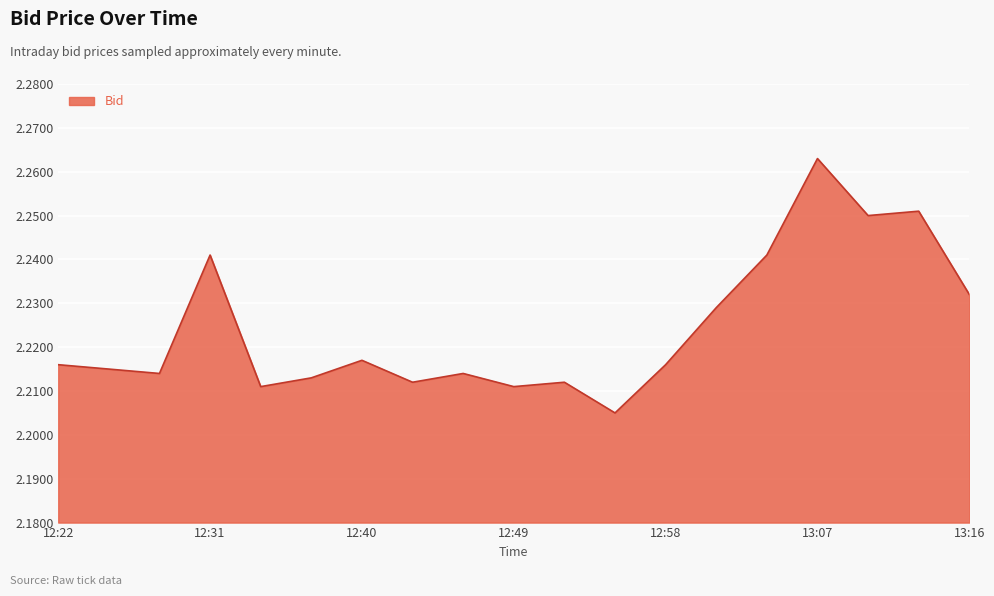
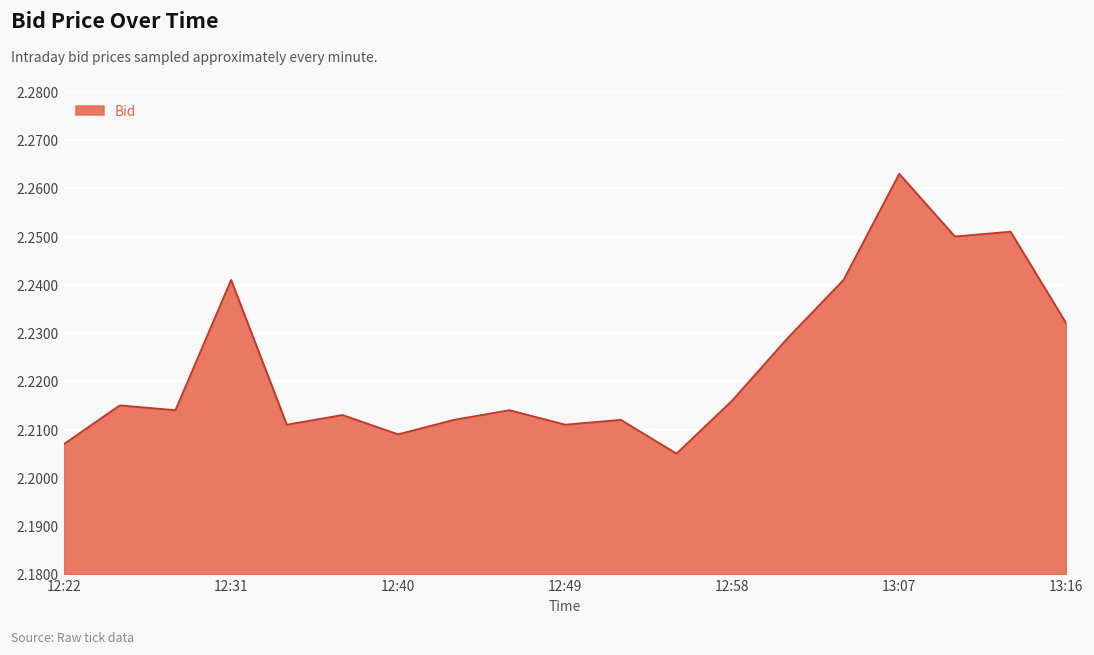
12:22: 2.216 -> 2.207
12:40: 2.217 -> 2.209
